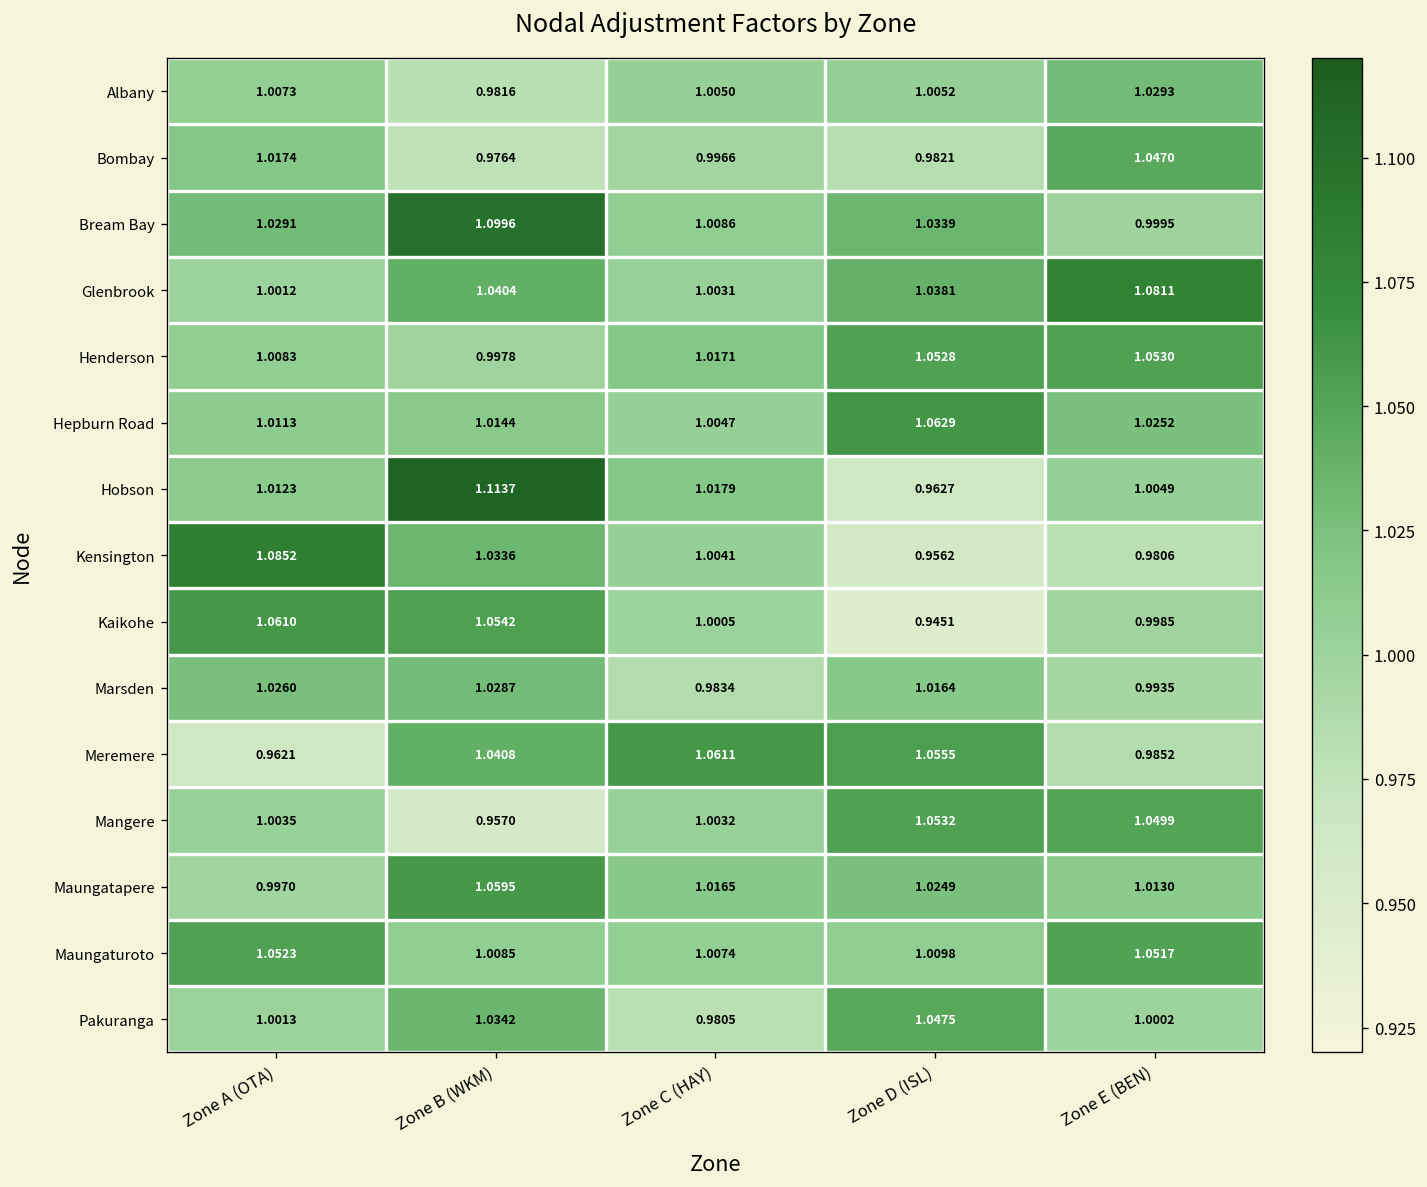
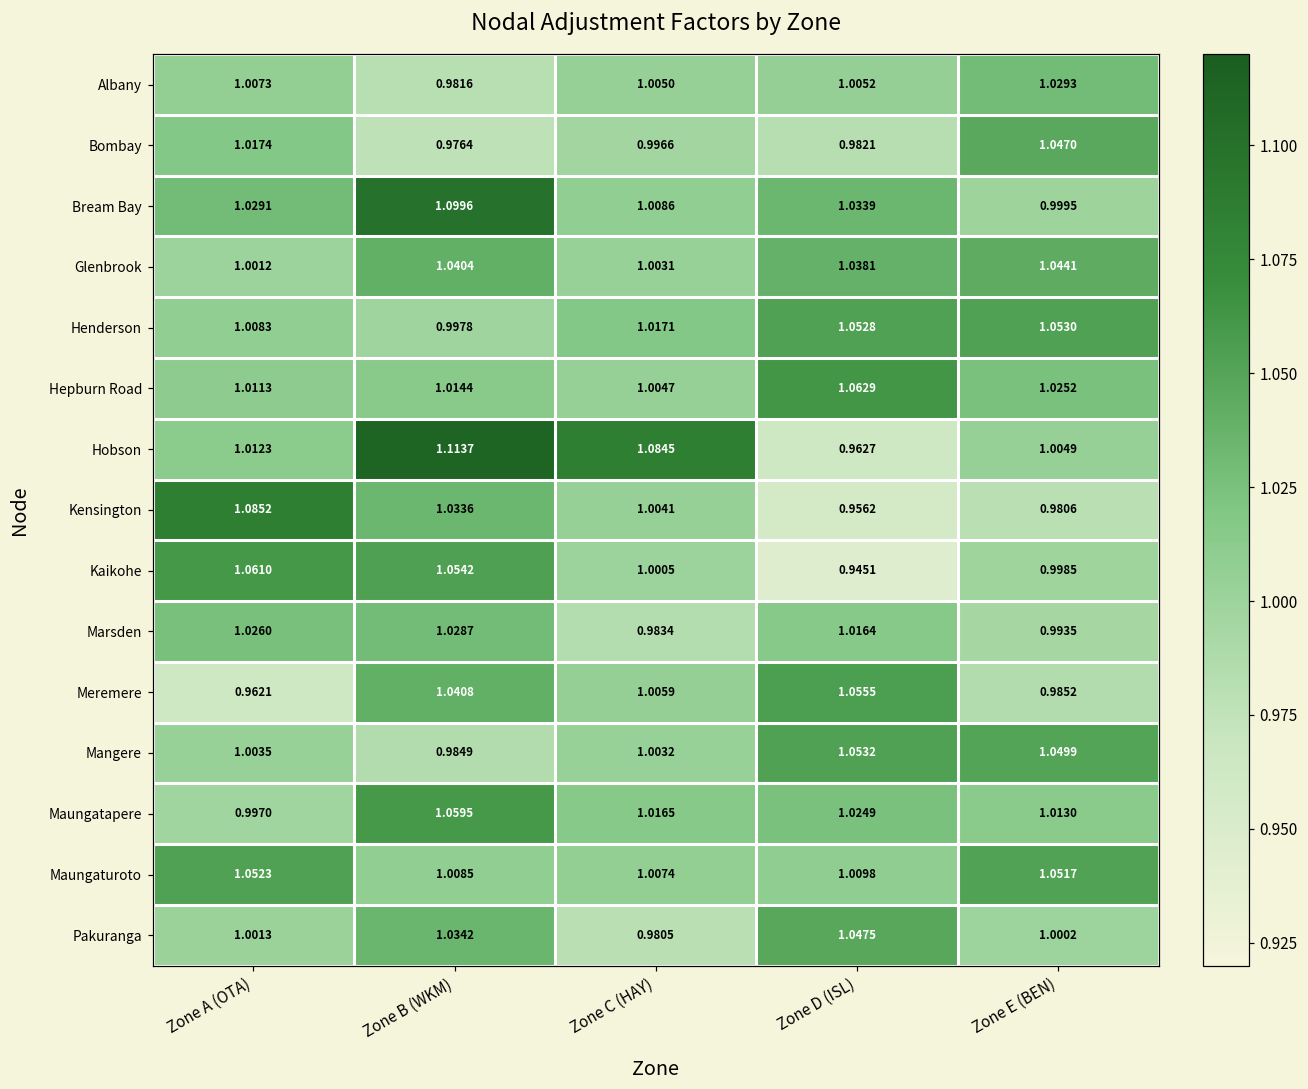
Glenbrook, Zone E (BEN): 1.0811 -> 1.0441
Hobson, Zone C (HAY): 1.0179 -> 1.0845
Meremere, Zone C (HAY): 1.0611 -> 1.0059
Mangere, Zone B (WKM): 0.9570 -> 0.9849
